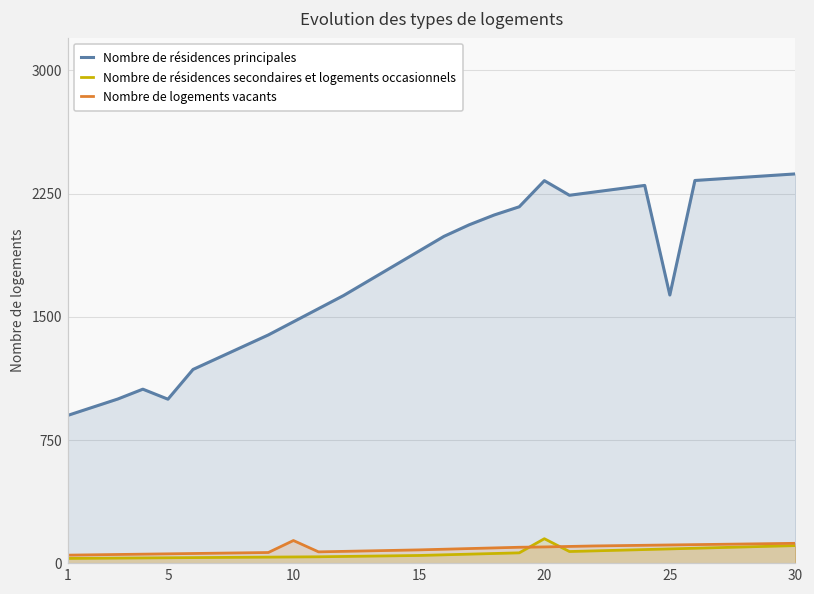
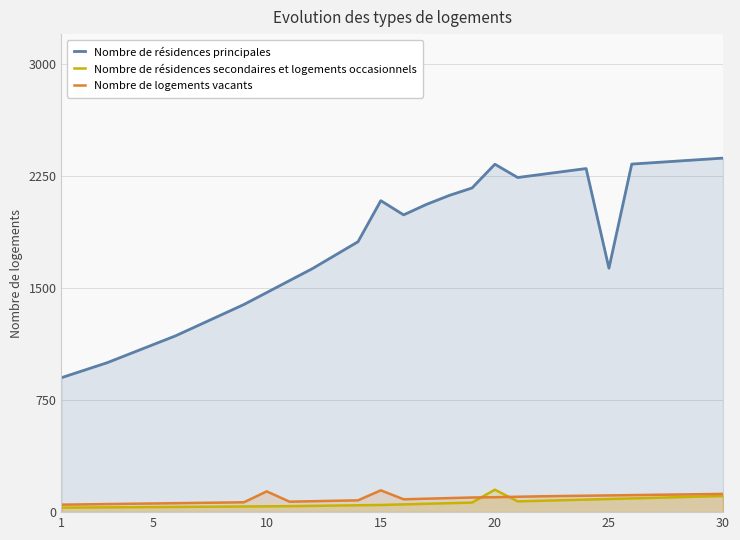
Nombre de résidences principales, 5: 1000 -> 1120
Nombre de résidences principales, 15: 1900 -> 2090
Nombre de logements vacants, 15: 80 -> 150
